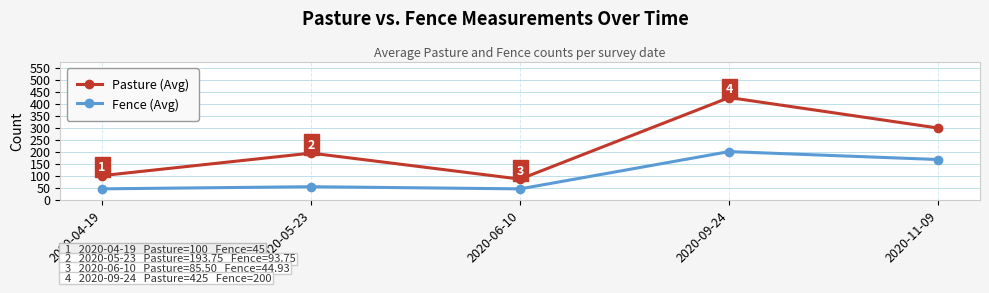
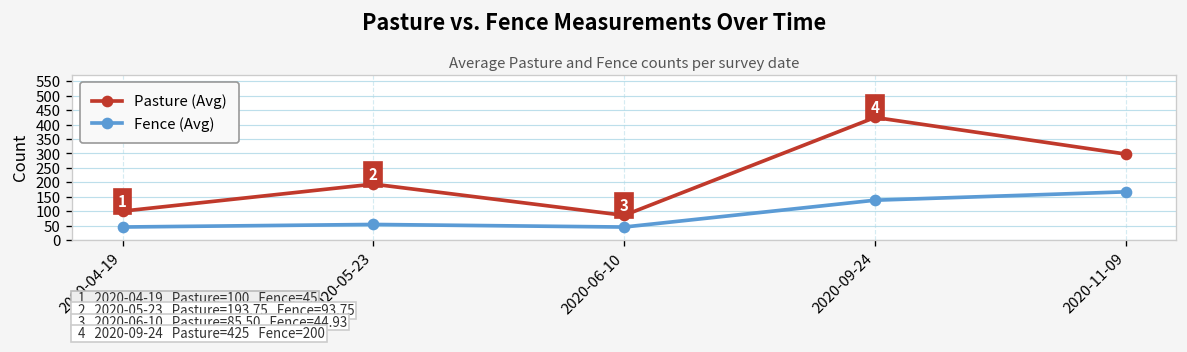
Fence (Avg), 2020-09-24: 200 -> 140
